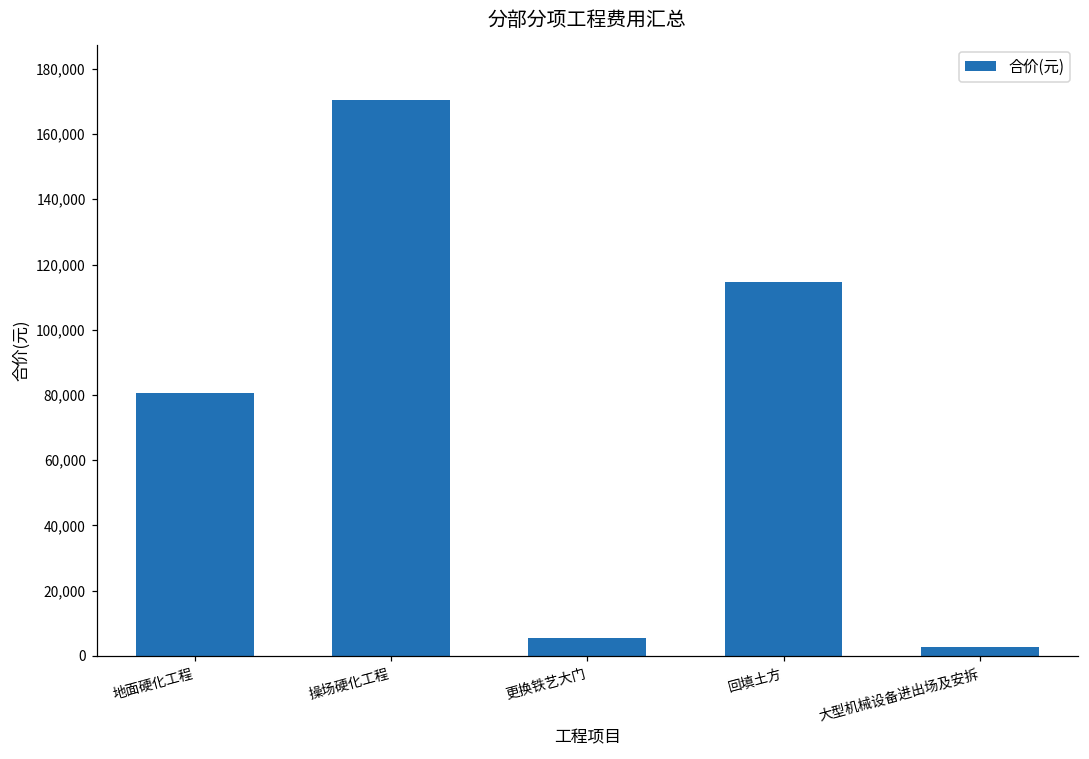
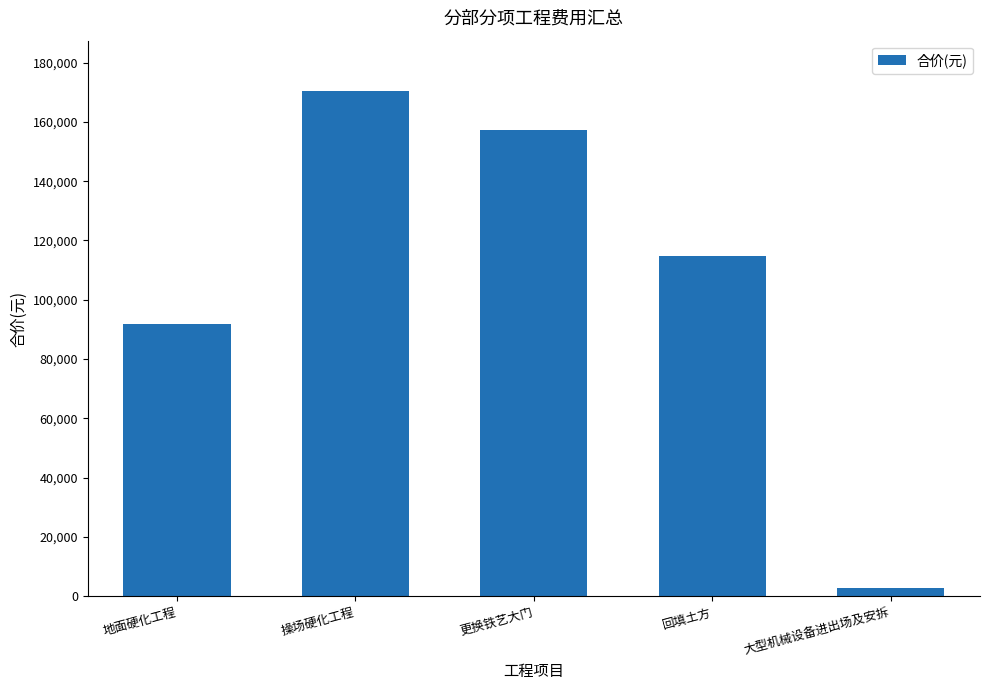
地面硬化工程: 81,000 -> 92,000
更换铁艺大门: 5,000 -> 157,000
